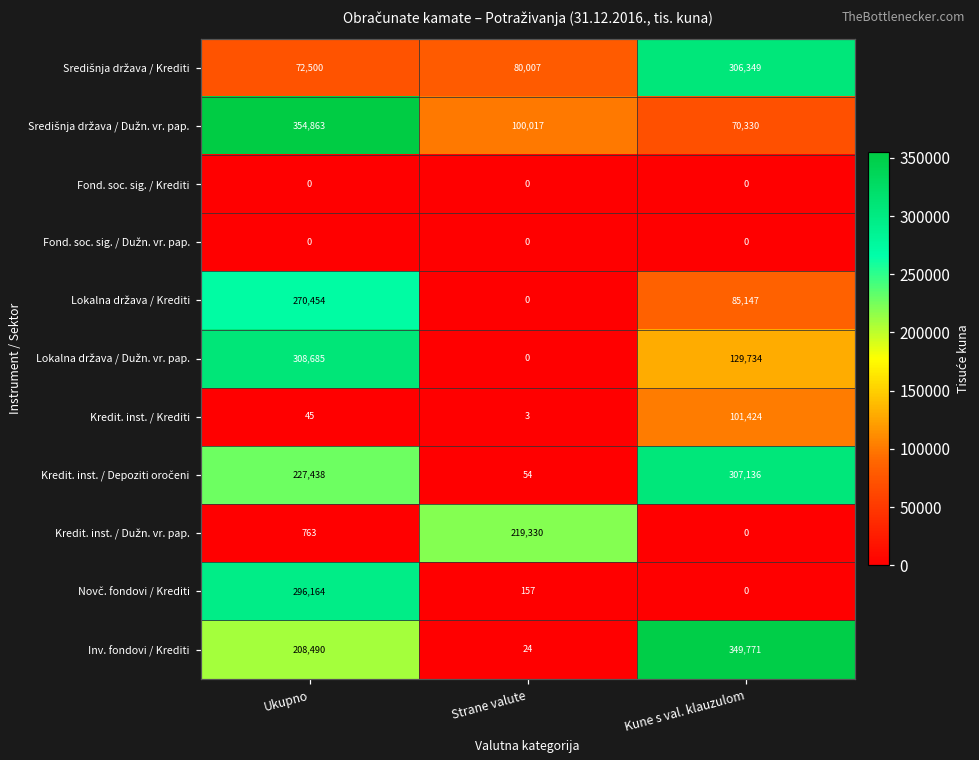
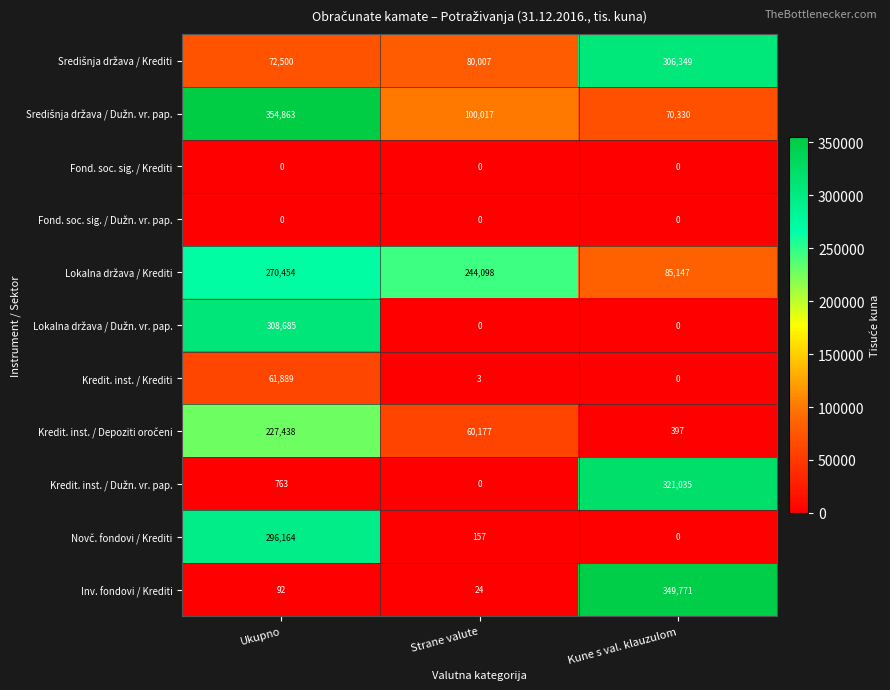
Lokalna država / Krediti, Strane valute: 0 -> 244,098
Lokalna država / Dužn. vr. pap., Kune s val. klauzulom: 129,734 -> 0
Kredit. inst. / Krediti, Ukupno: 45 -> 61,889
Kredit. inst. / Krediti, Kune s val. klauzulom: 101,424 -> 0
Kredit. inst. / Depoziti oročeni, Strane valute: 54 -> 60,177
Kredit. inst. / Depoziti oročeni, Kune s val. klauzulom: 307,136 -> 397
Kredit. inst. / Dužn. vr. pap., Strane valute: 219,330 -> 0
Kredit. inst. / Dužn. vr. pap., Kune s val. klauzulom: 0 -> 321,035
Inv. fondovi / Krediti, Ukupno: 208,490 -> 92
